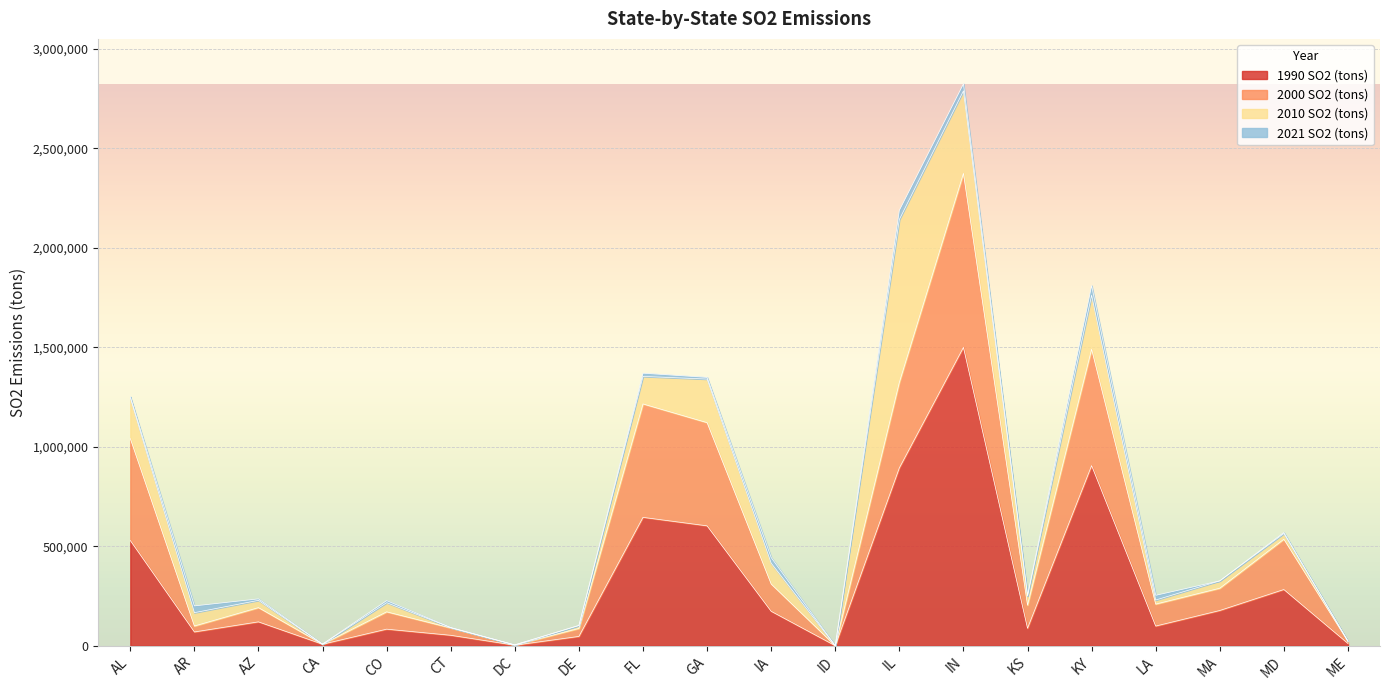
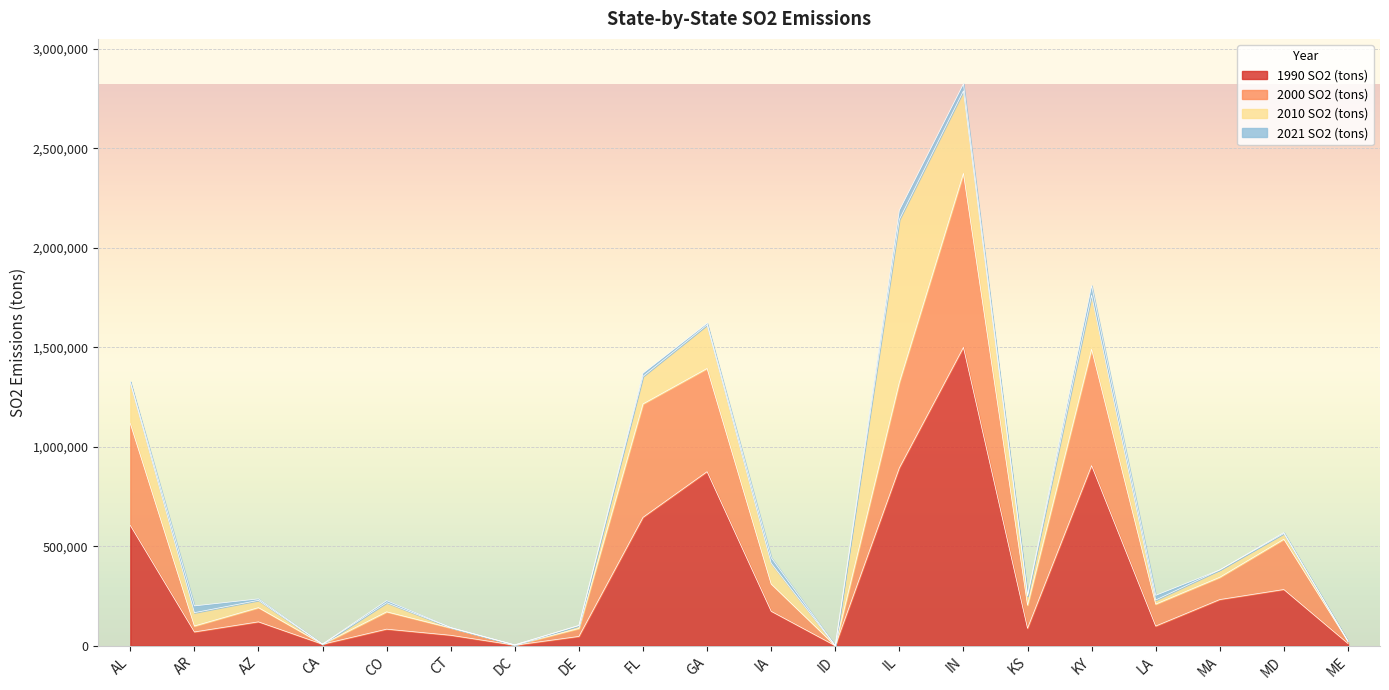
1990 SO2 (tons), AL: 530,000 -> 600,000
1990 SO2 (tons), GA: 600,000 -> 870,000
1990 SO2 (tons), MA: 180,000 -> 230,000
